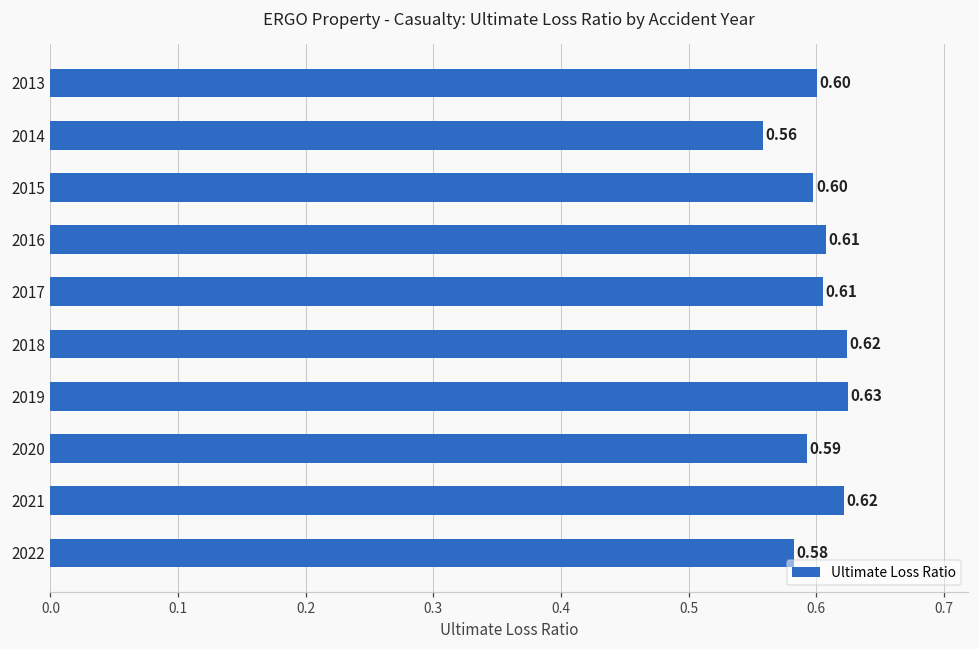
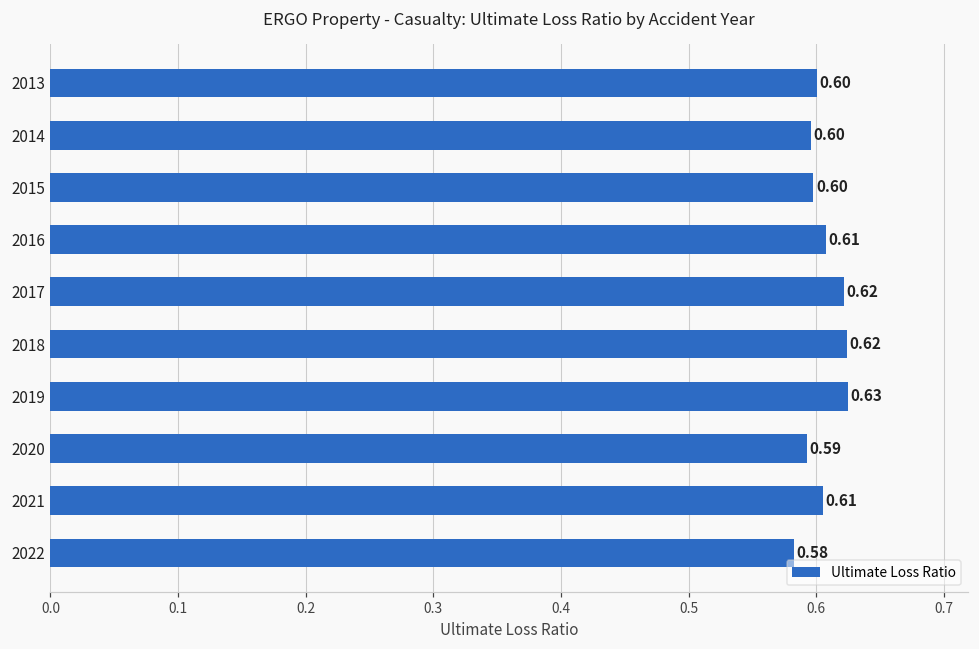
2014: 0.56 -> 0.60
2017: 0.61 -> 0.62
2021: 0.62 -> 0.61
